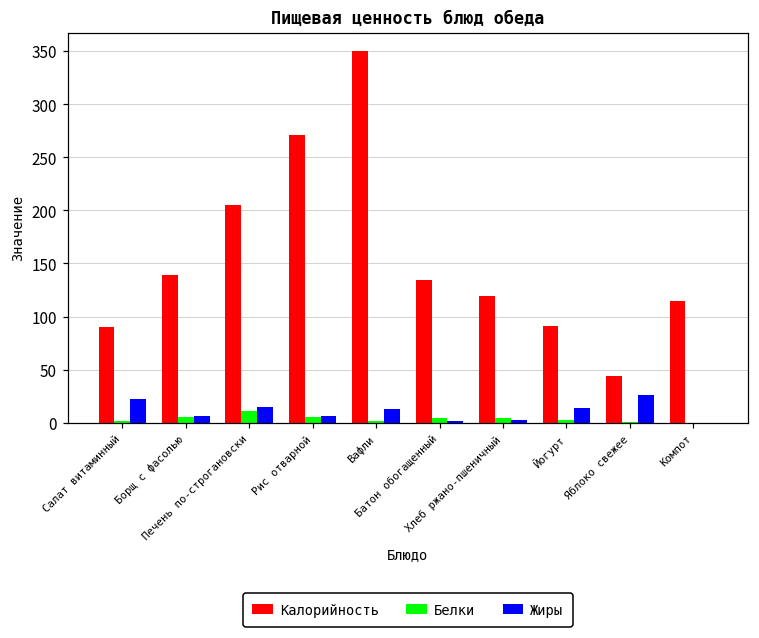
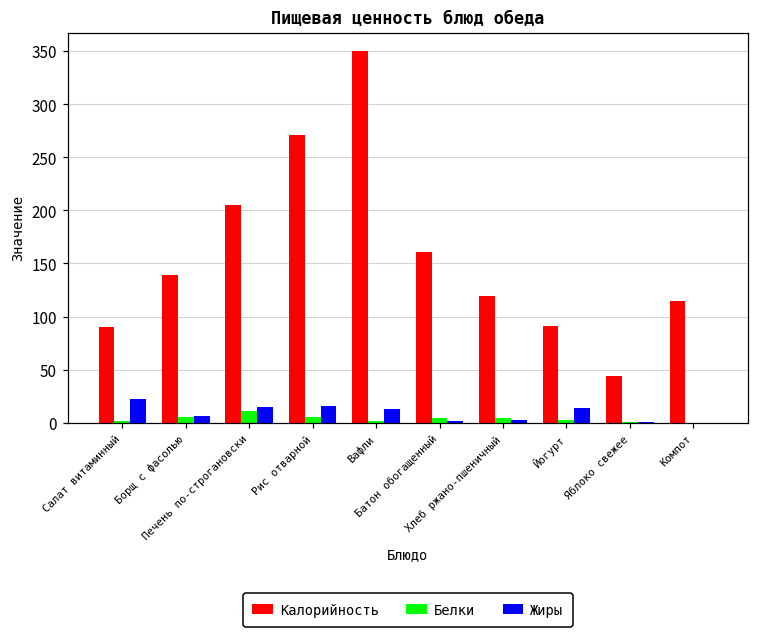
Жиры, Рис отварной: 10 -> 20
Калорийность, Батон обогащенный: 130 -> 160
Жиры, Яблоко свежее: 30 -> 0
